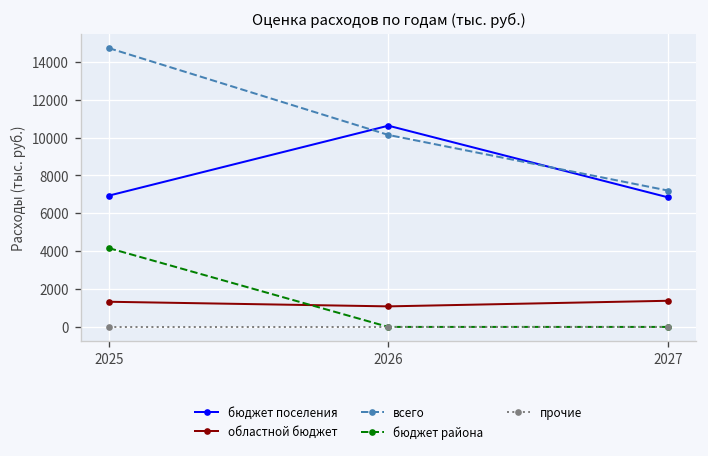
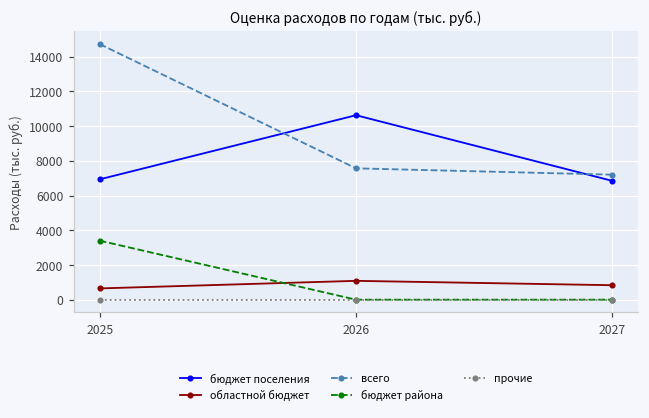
областной бюджет, 2025: 1300 -> 600
бюджет района, 2025: 4200 -> 3400
всего, 2026: 10100 -> 7600
областной бюджет, 2027: 1400 -> 800
